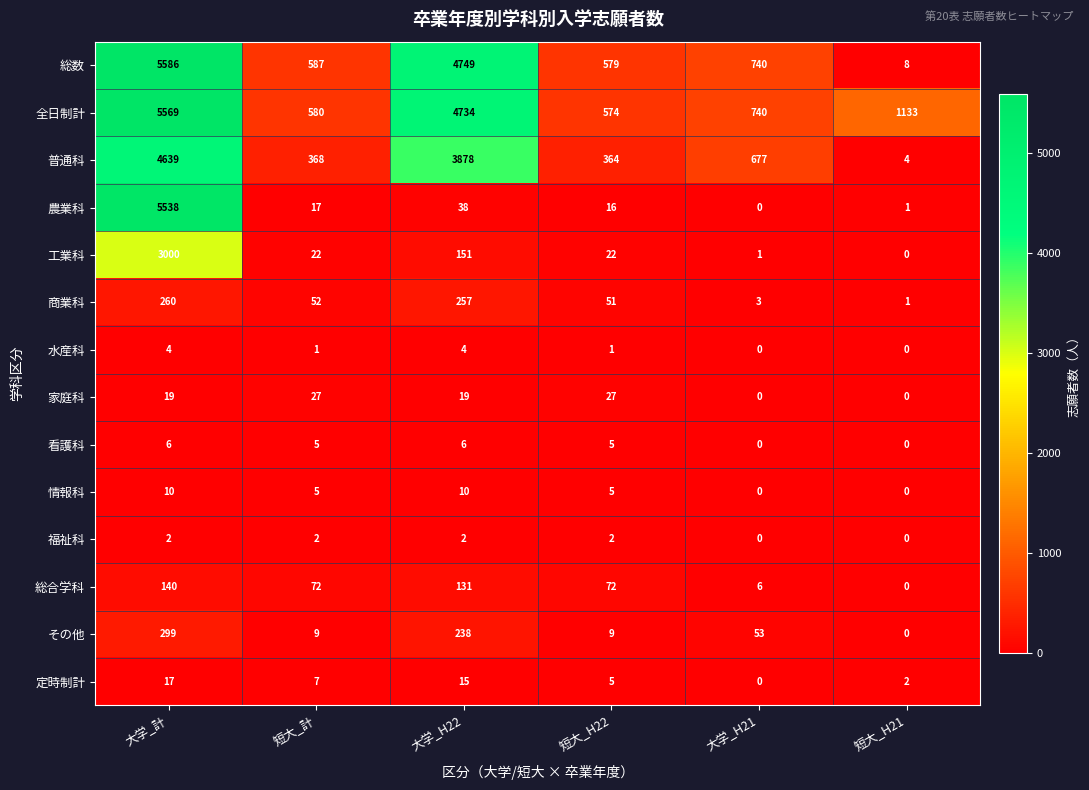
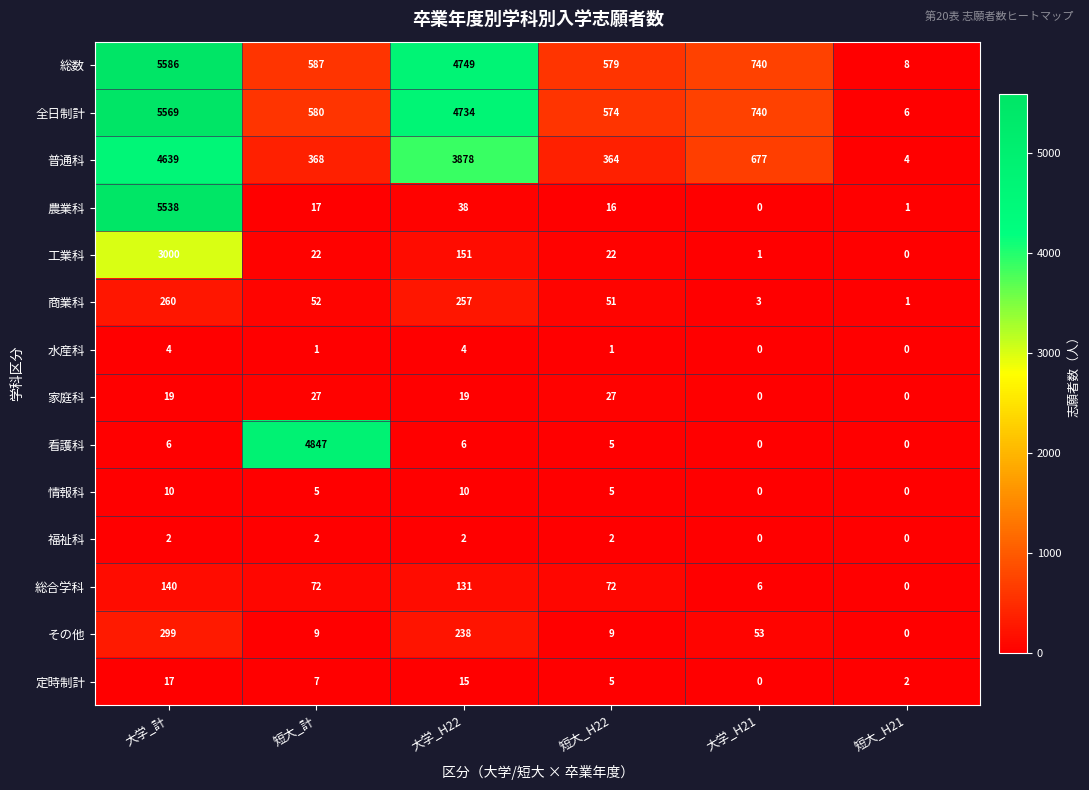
全日制計, 短大_H21: 1133 -> 6
看護科, 短大_計: 5 -> 4847
